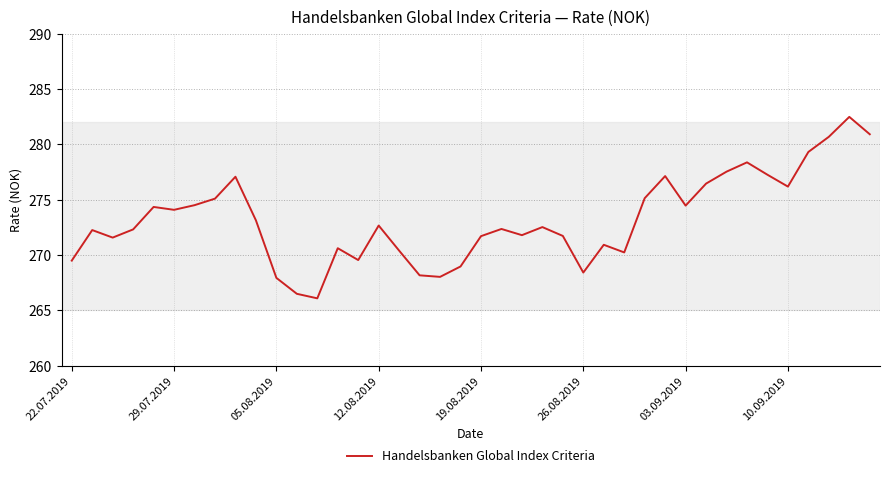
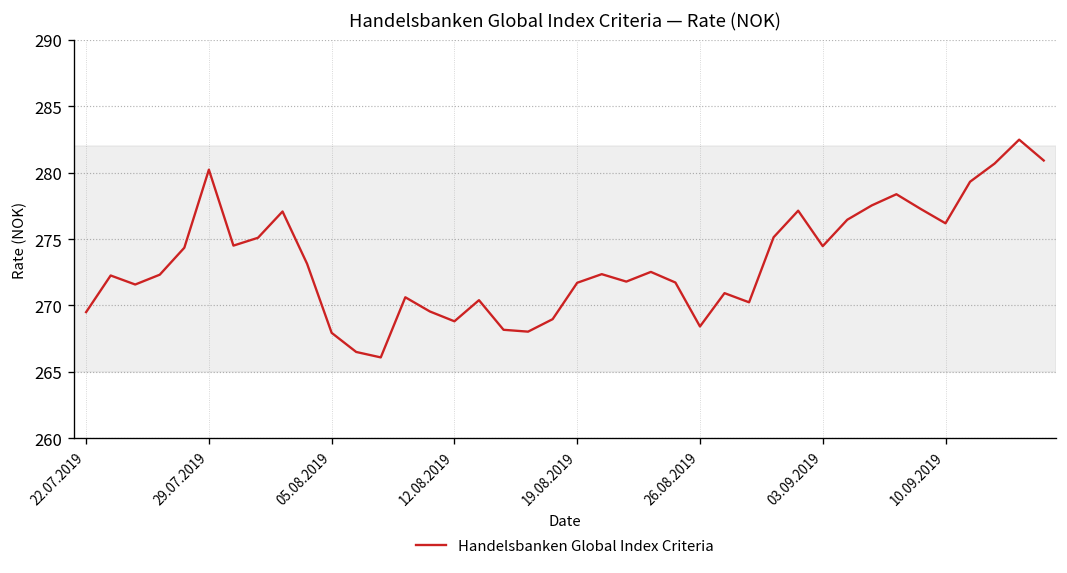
29.07.2019: 274.1 -> 280.2
12.08.2019: 272.7 -> 268.8
